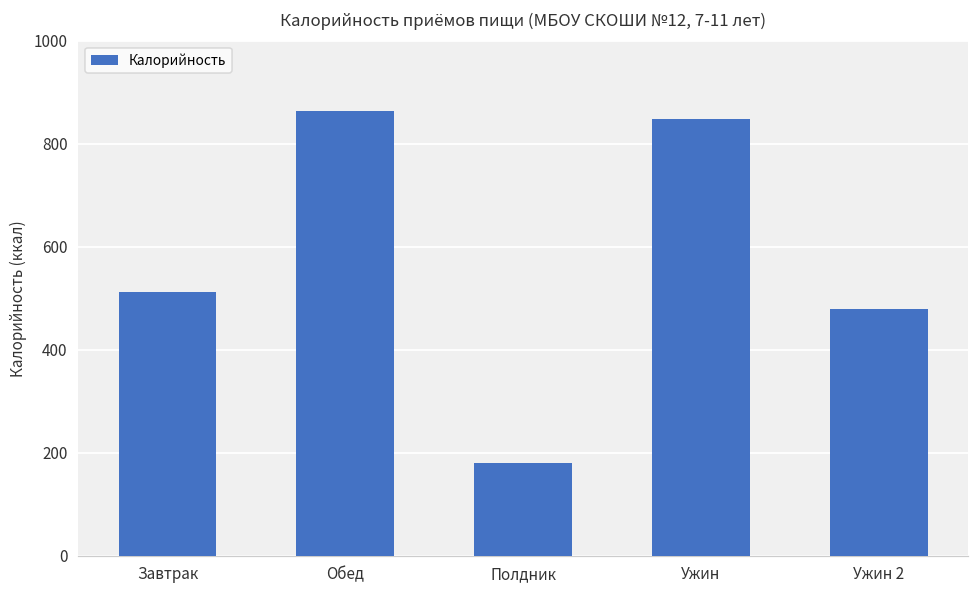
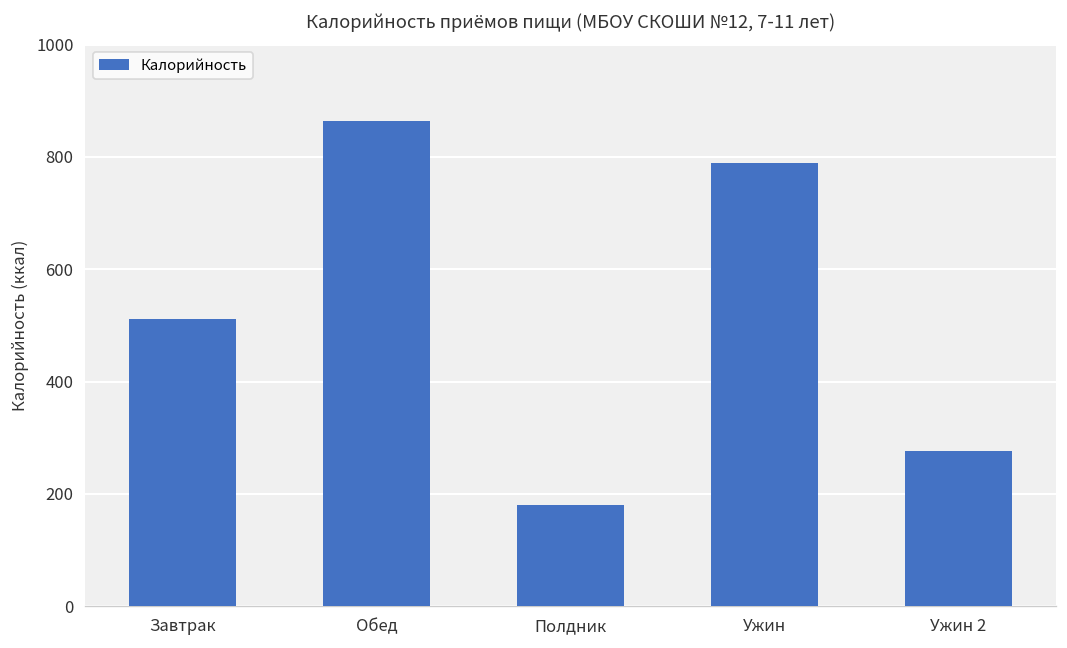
Ужин: 850 -> 790
Ужин 2: 480 -> 280
